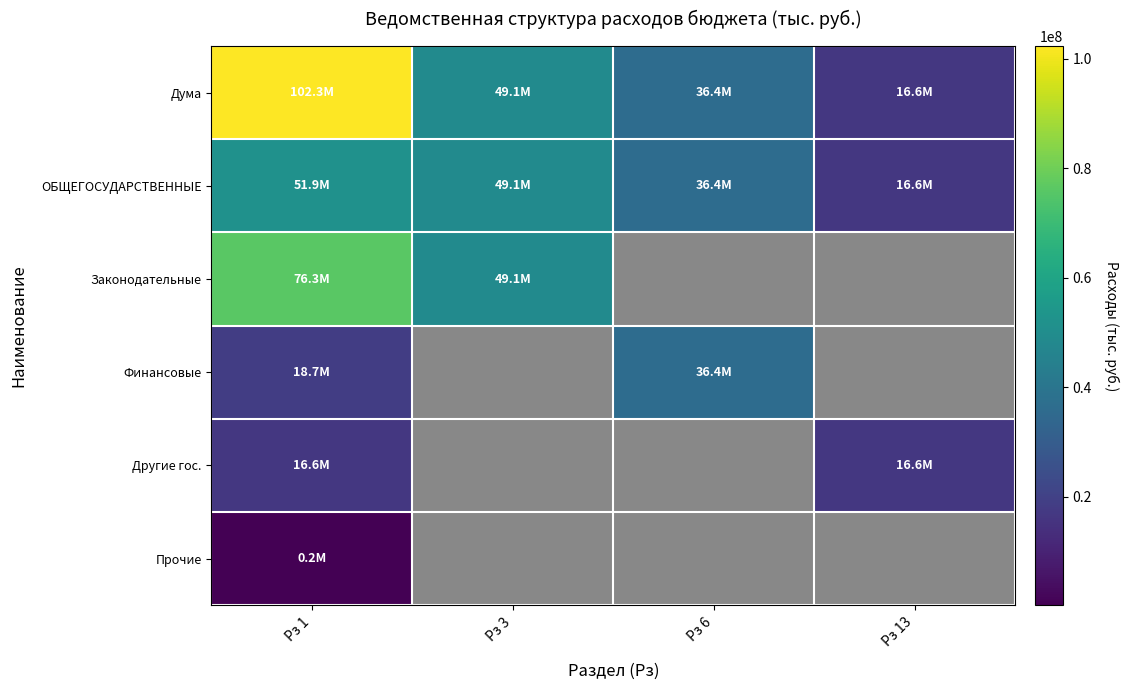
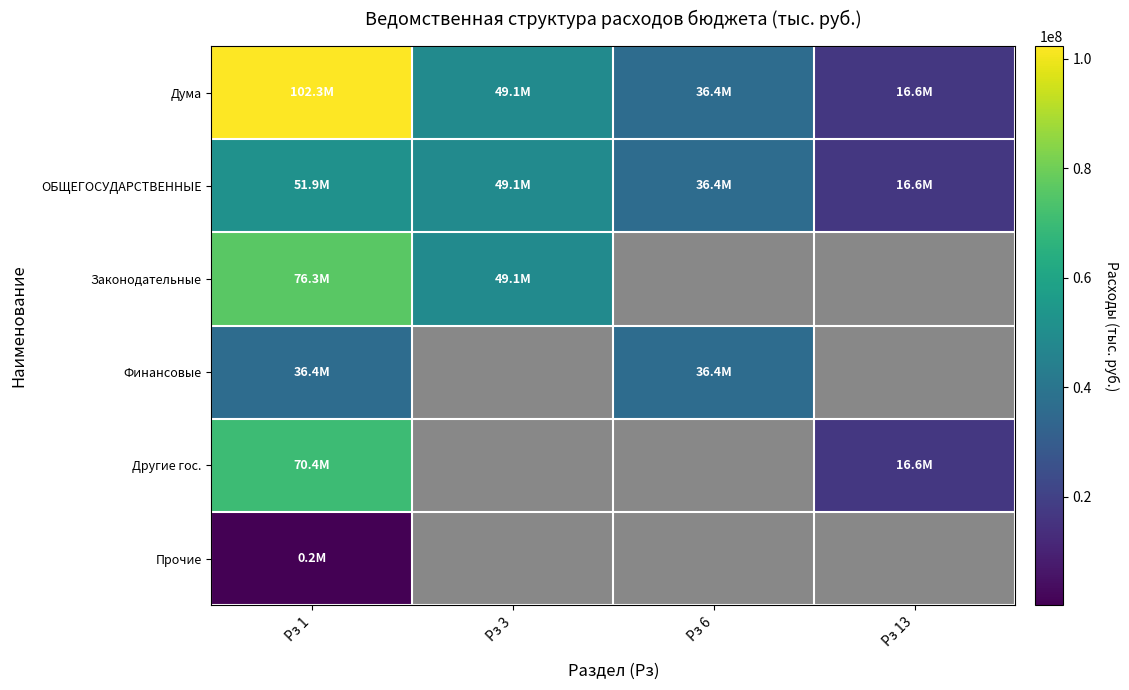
Финансовые, Рз 1: 18.7M -> 36.4M
Другие гос., Рз 1: 16.6M -> 70.4M
